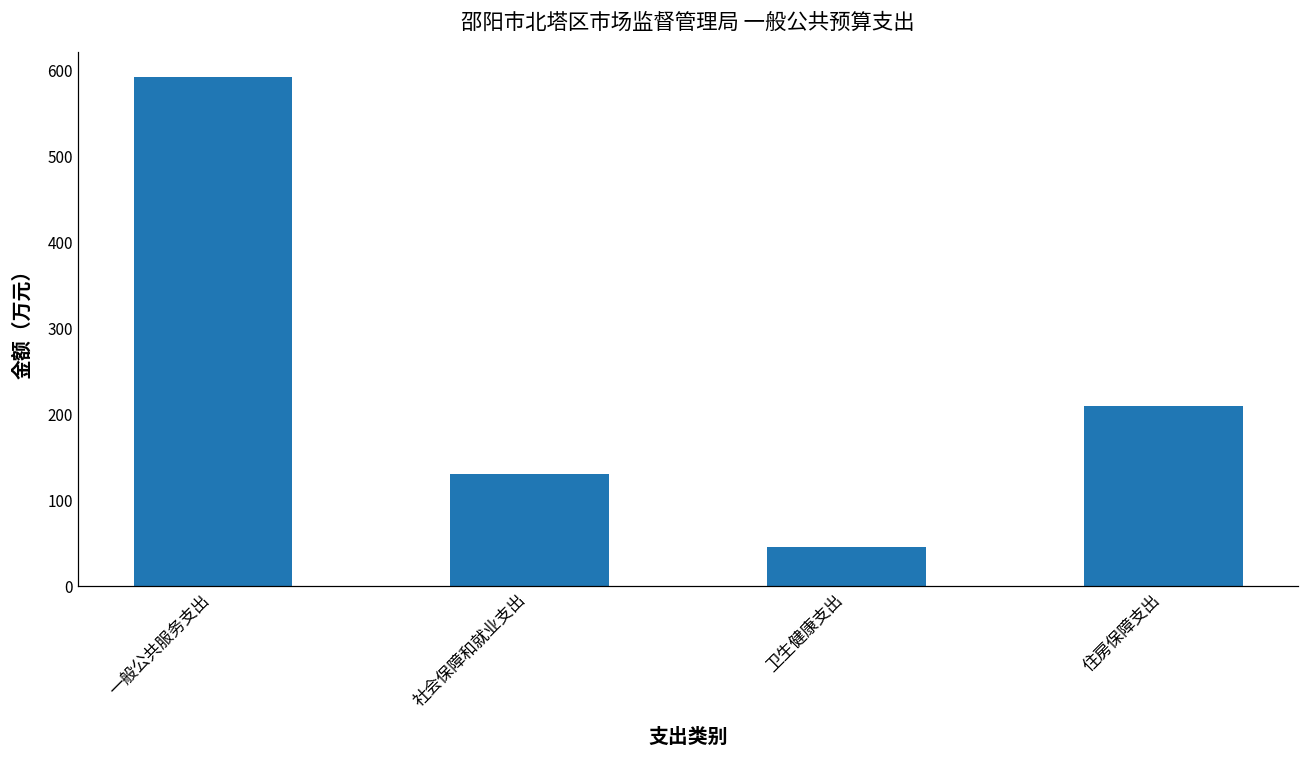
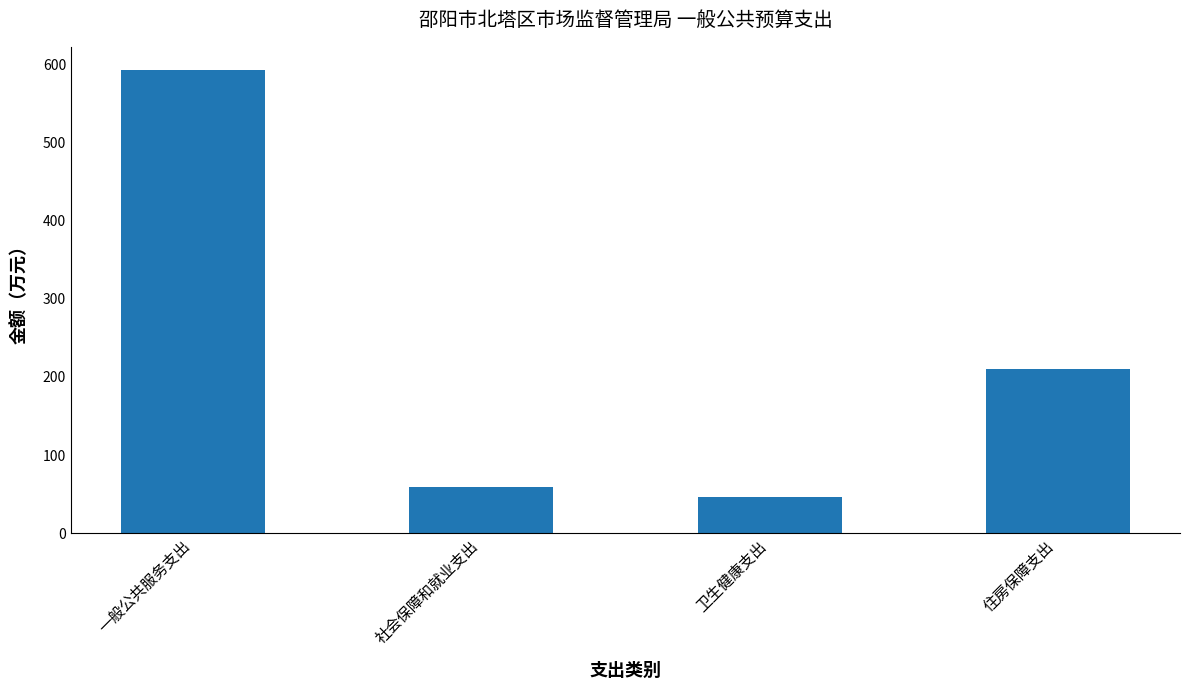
社会保障和就业支出: 130 -> 60
